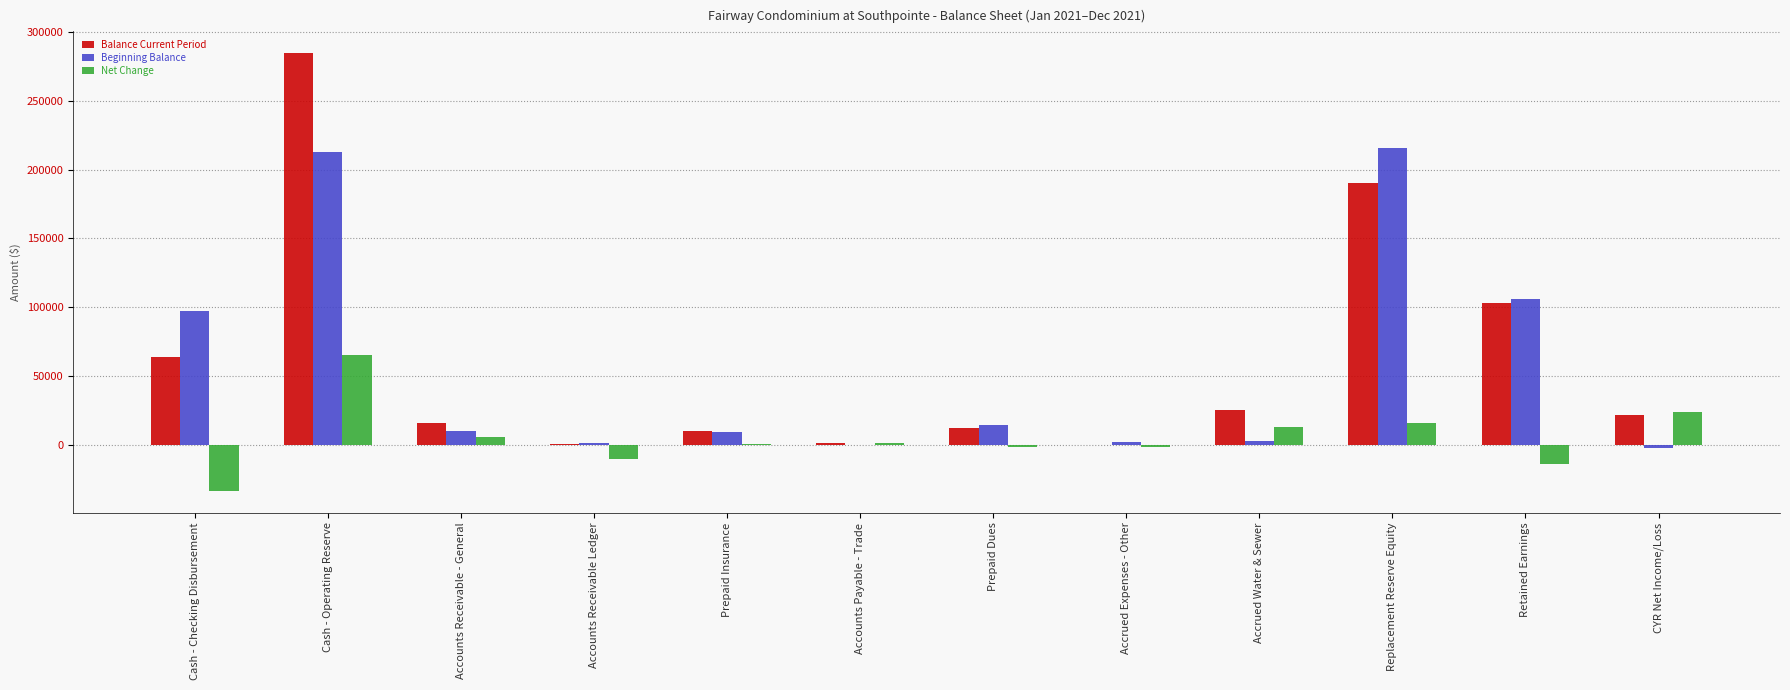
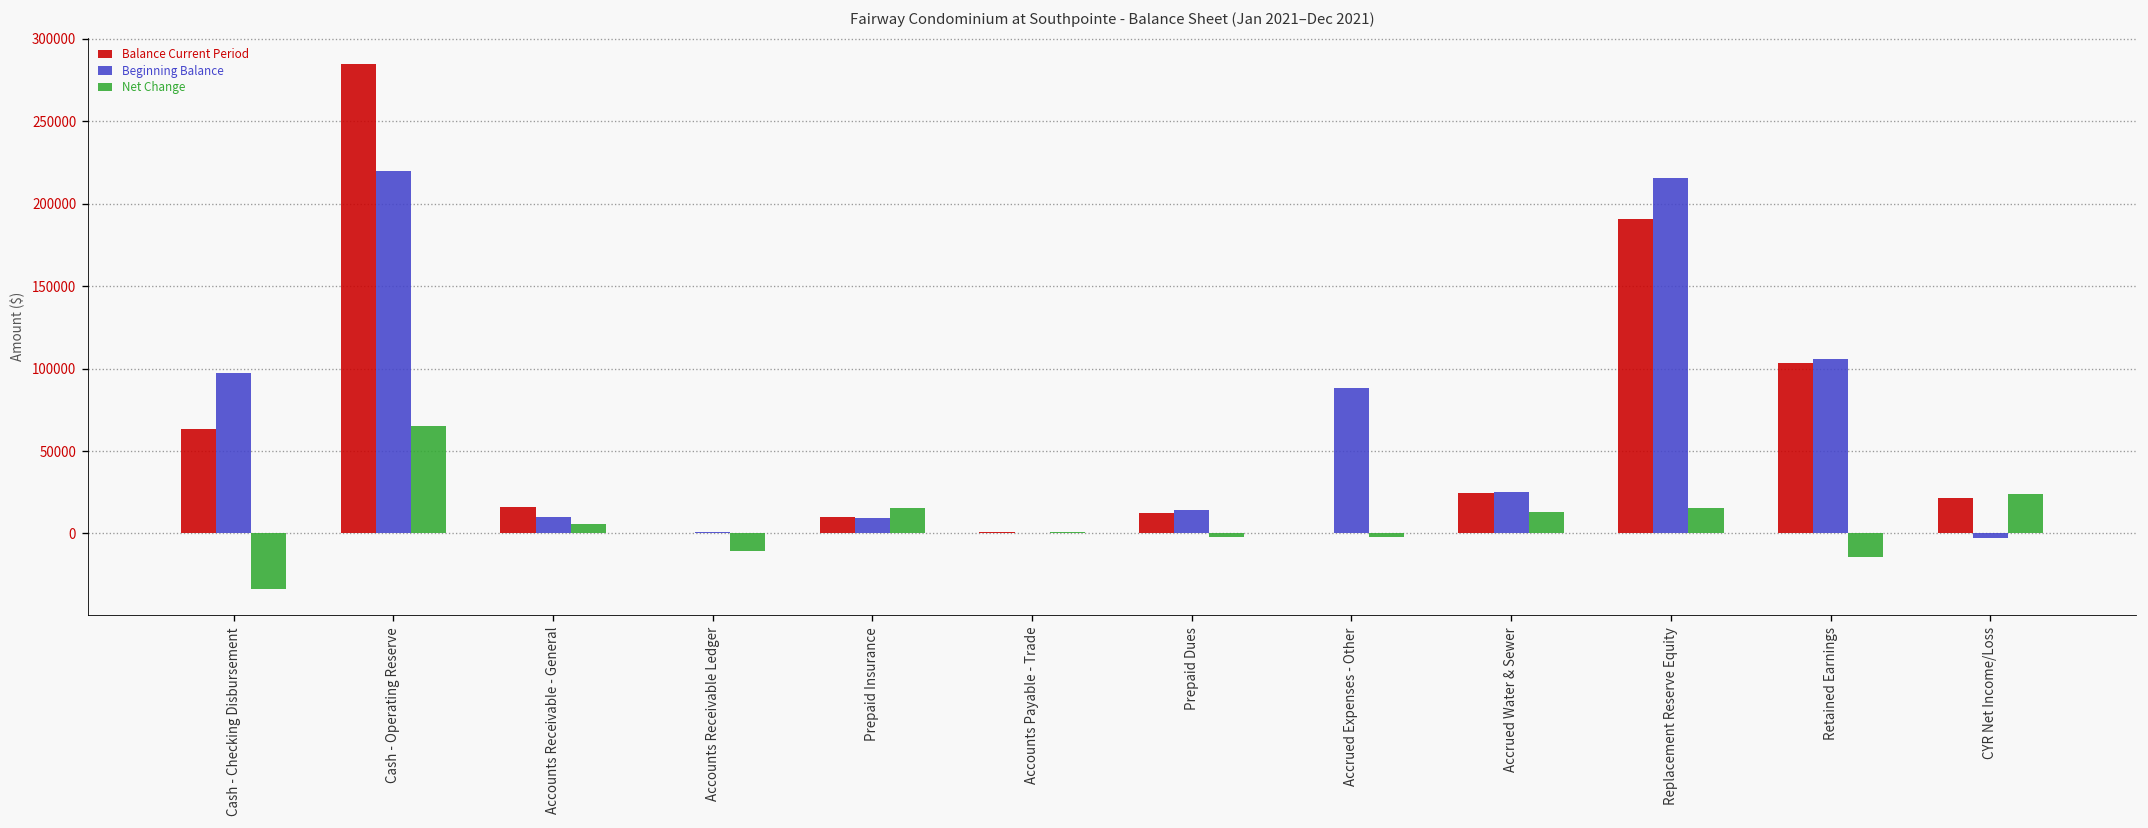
Beginning Balance, Cash - Operating Reserve: 213000 -> 220000
Net Change, Prepaid Insurance: 1000 -> 15000
Beginning Balance, Accrued Expenses - Other: 2000 -> 89000
Beginning Balance, Accrued Water & Sewer: 3000 -> 25000
